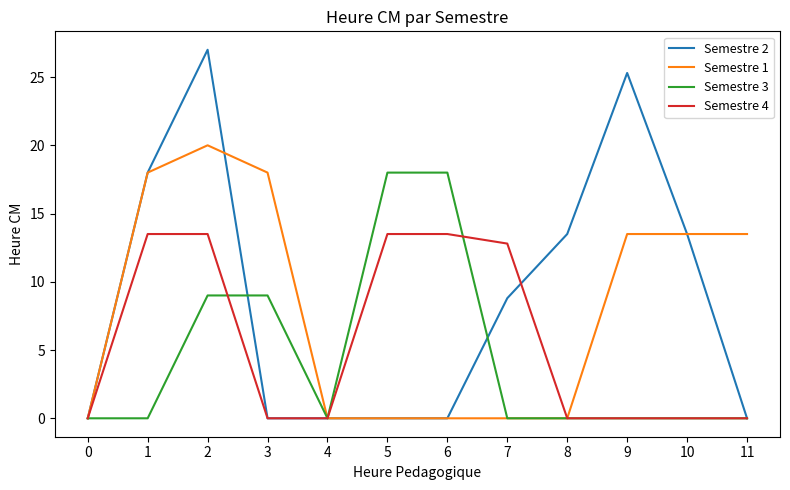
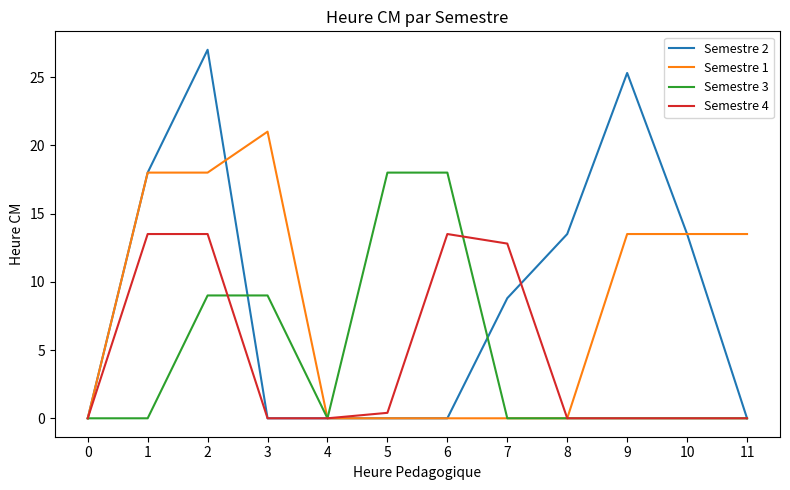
Semestre 1, 2: 20 -> 18
Semestre 1, 3: 18 -> 21
Semestre 4, 5: 13.5 -> 0.4
